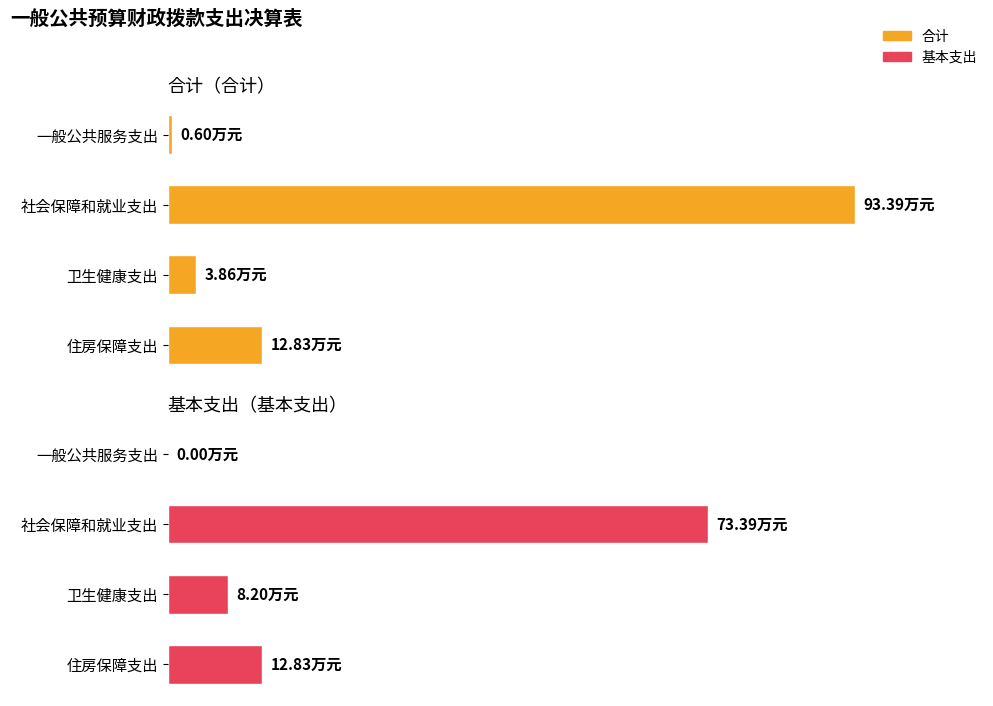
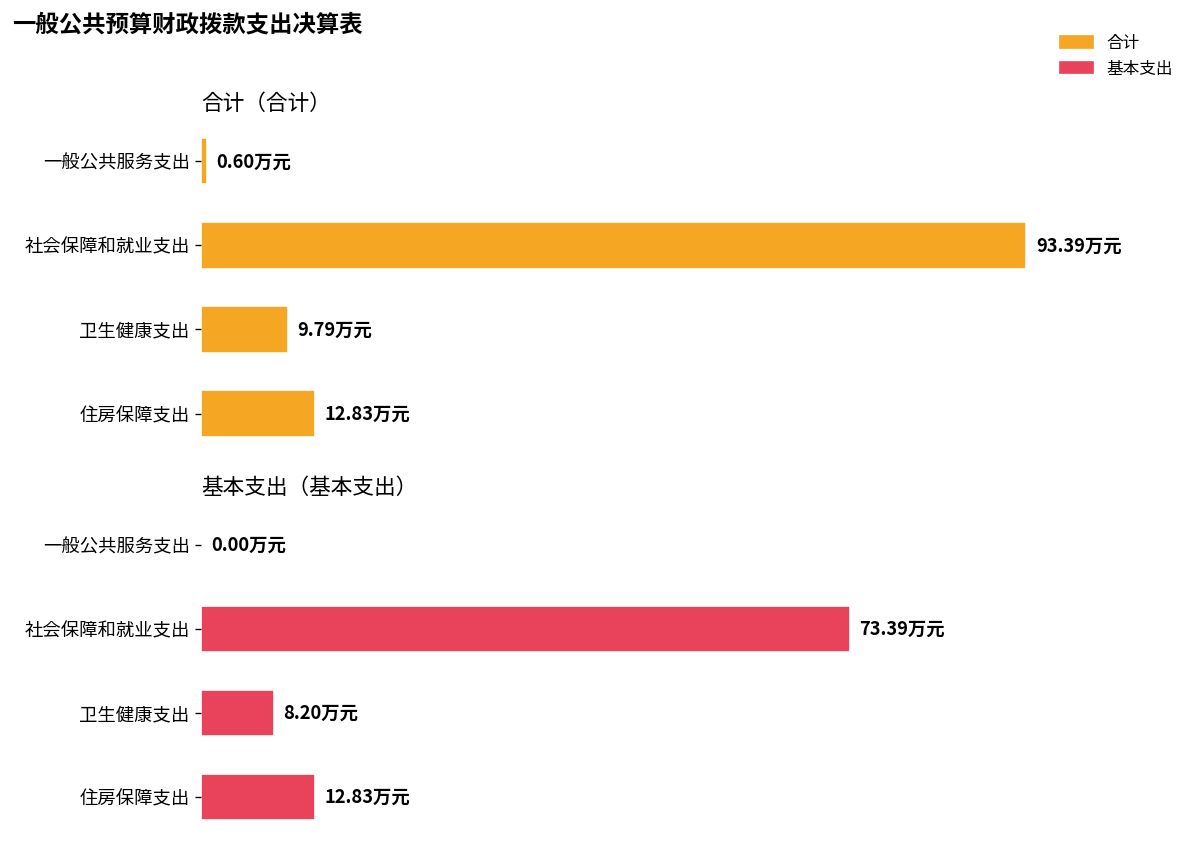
合计（合计）, 卫生健康支出: 3.86 -> 9.79
